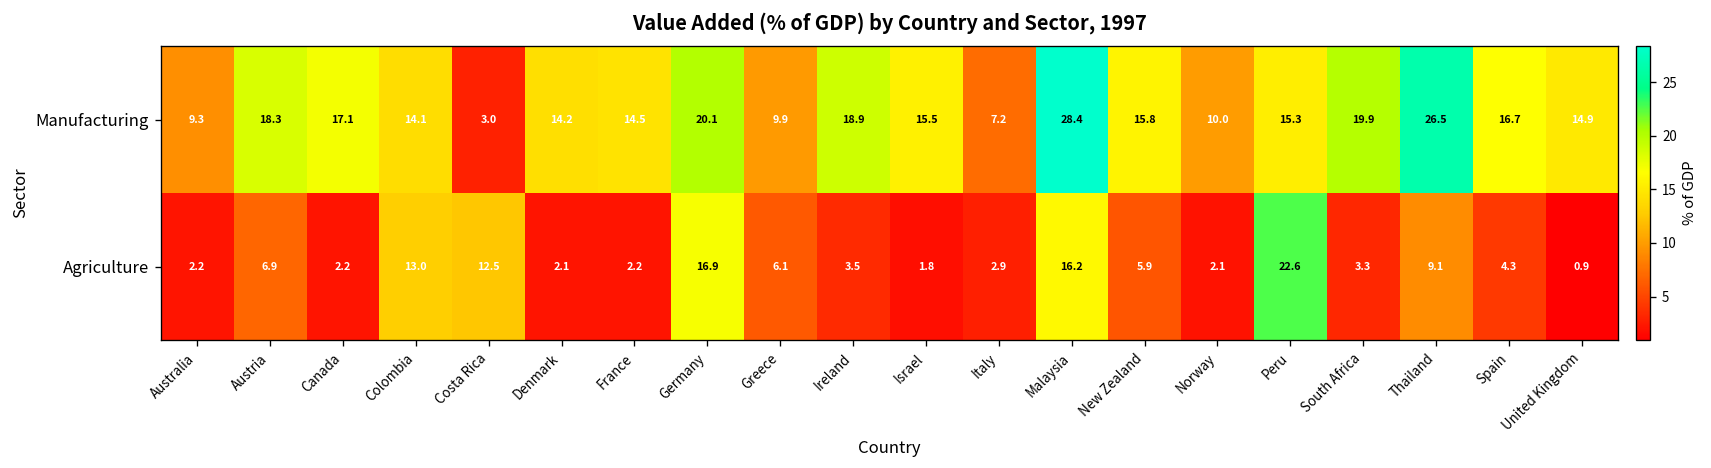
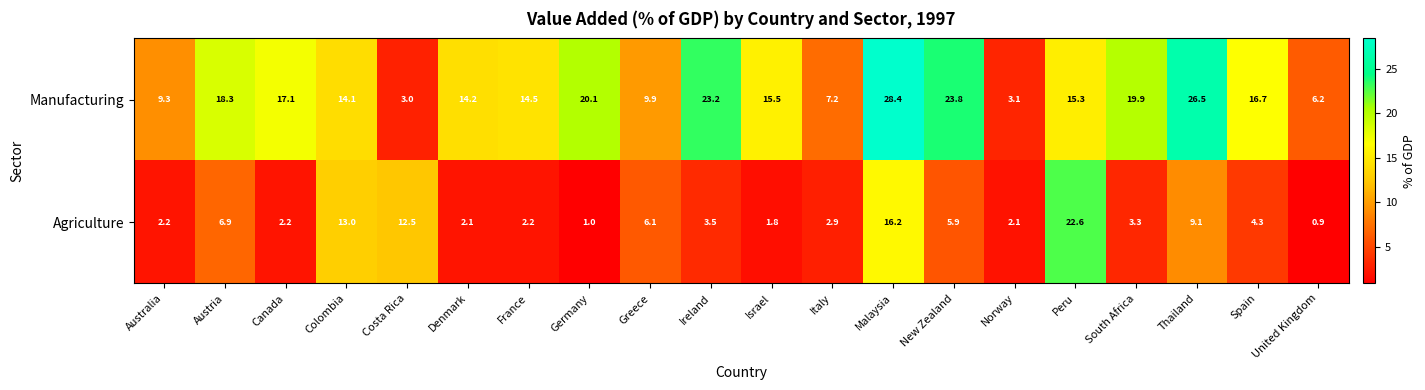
Manufacturing, Ireland: 18.9 -> 23.2
Manufacturing, New Zealand: 15.8 -> 23.8
Manufacturing, Norway: 10.0 -> 3.1
Manufacturing, United Kingdom: 14.9 -> 6.2
Agriculture, Germany: 16.9 -> 1.0
